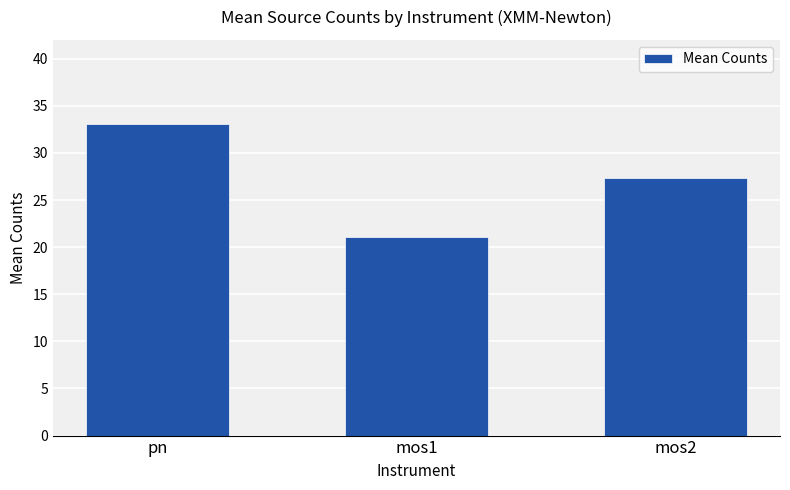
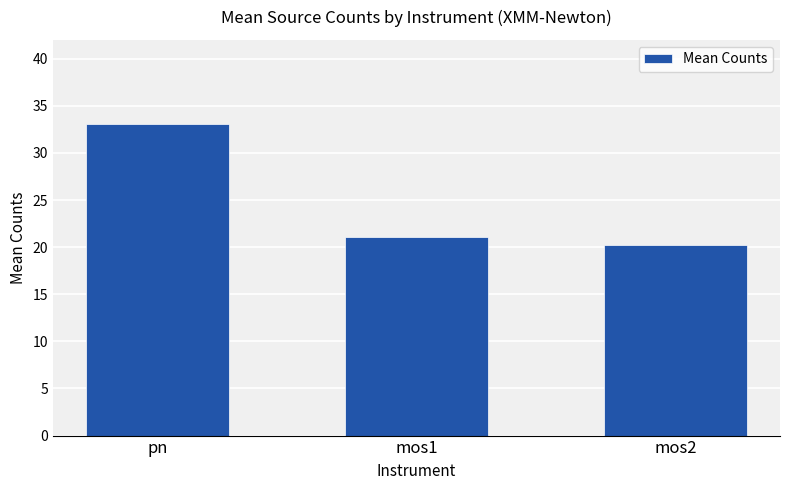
mos2: 27 -> 20
